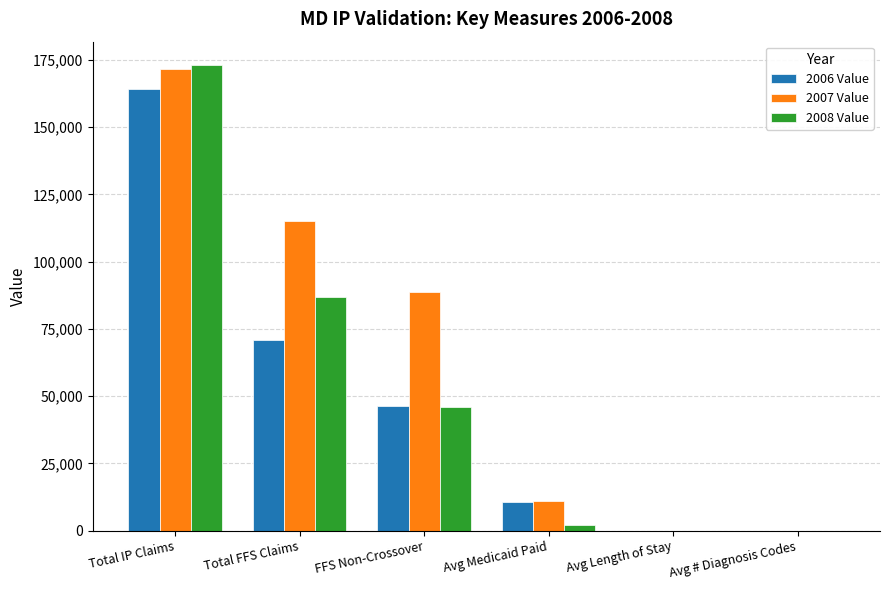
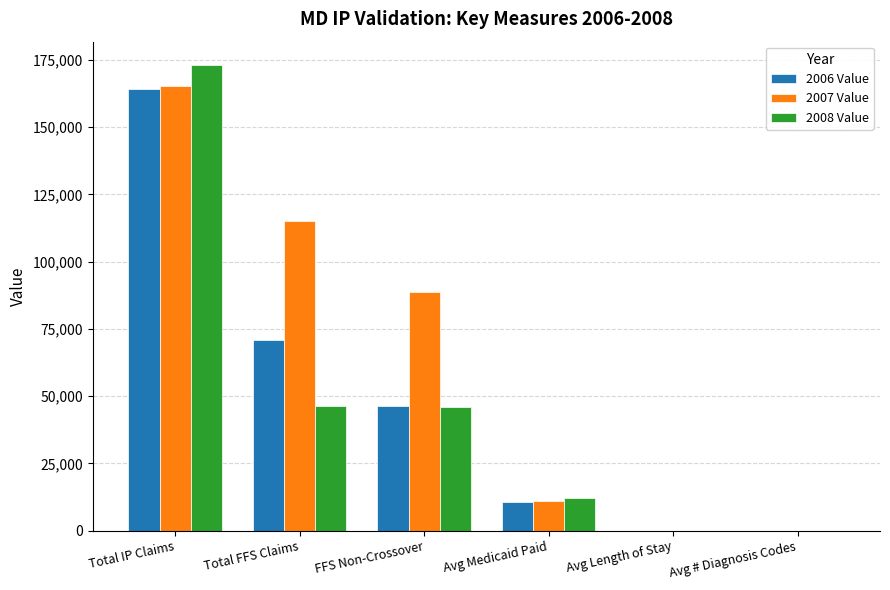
2007 Value, Total IP Claims: 171,000 -> 165,000
2008 Value, Total FFS Claims: 87,000 -> 46,000
2008 Value, Avg Medicaid Paid: 2,000 -> 12,000
